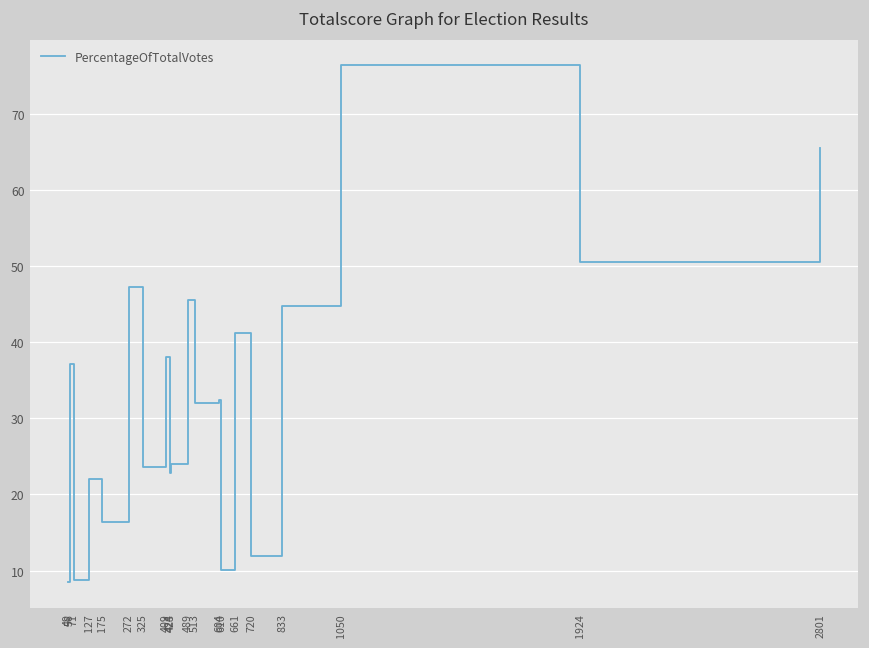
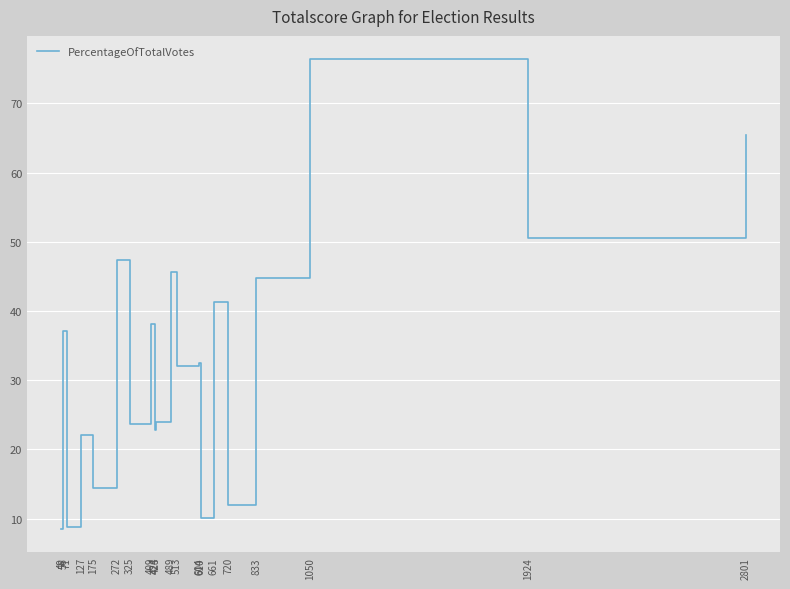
175: 16 -> 14
